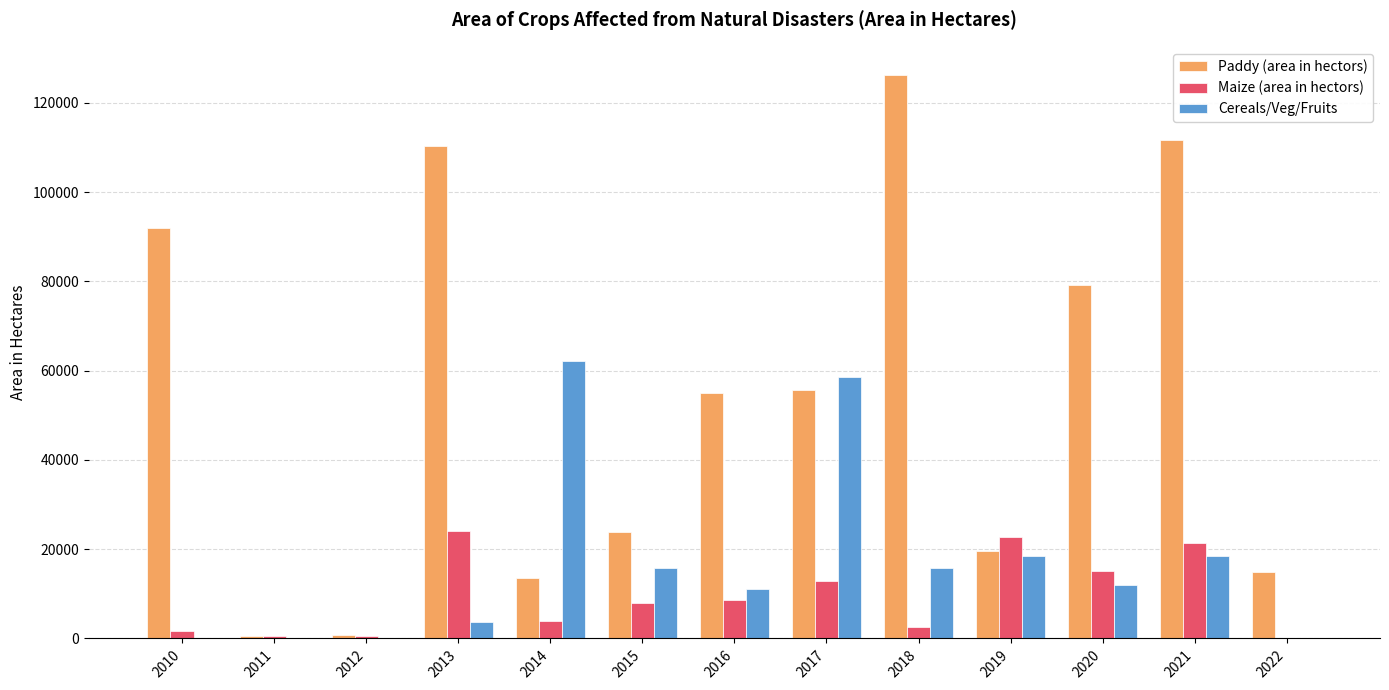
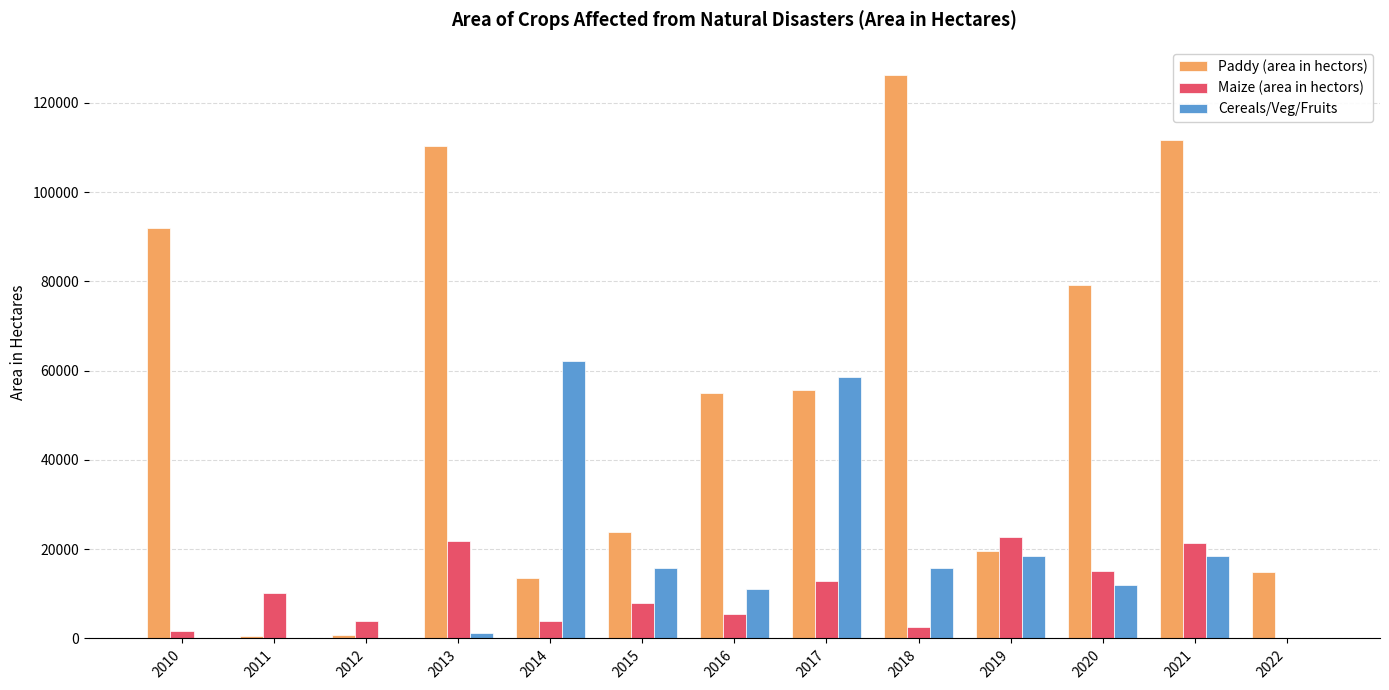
Maize (area in hectors), 2011: 1000 -> 10000
Maize (area in hectors), 2012: 1000 -> 4000
Maize (area in hectors), 2013: 24000 -> 22000
Cereals/Veg/Fruits, 2013: 4000 -> 1000
Maize (area in hectors), 2016: 9000 -> 6000
